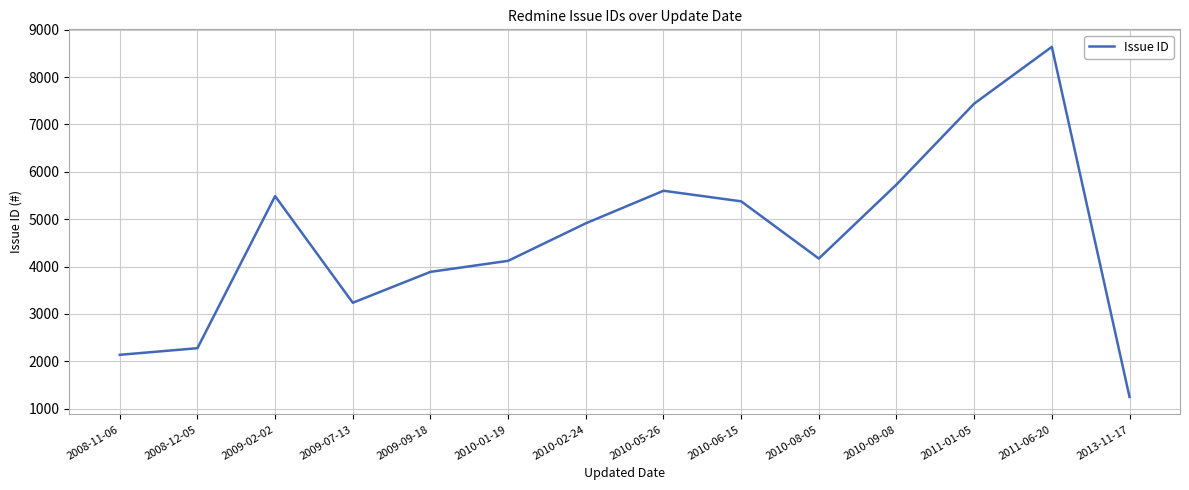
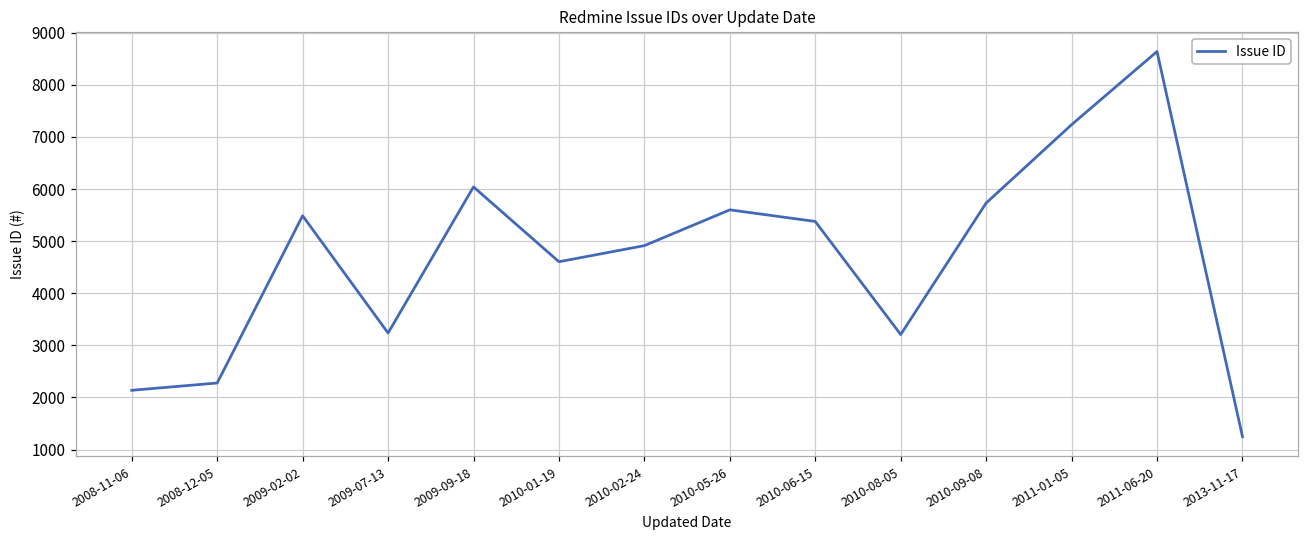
2009-09-18: 3900 -> 6000
2010-01-19: 4100 -> 4600
2010-08-05: 4200 -> 3200
2011-01-05: 7400 -> 7200
